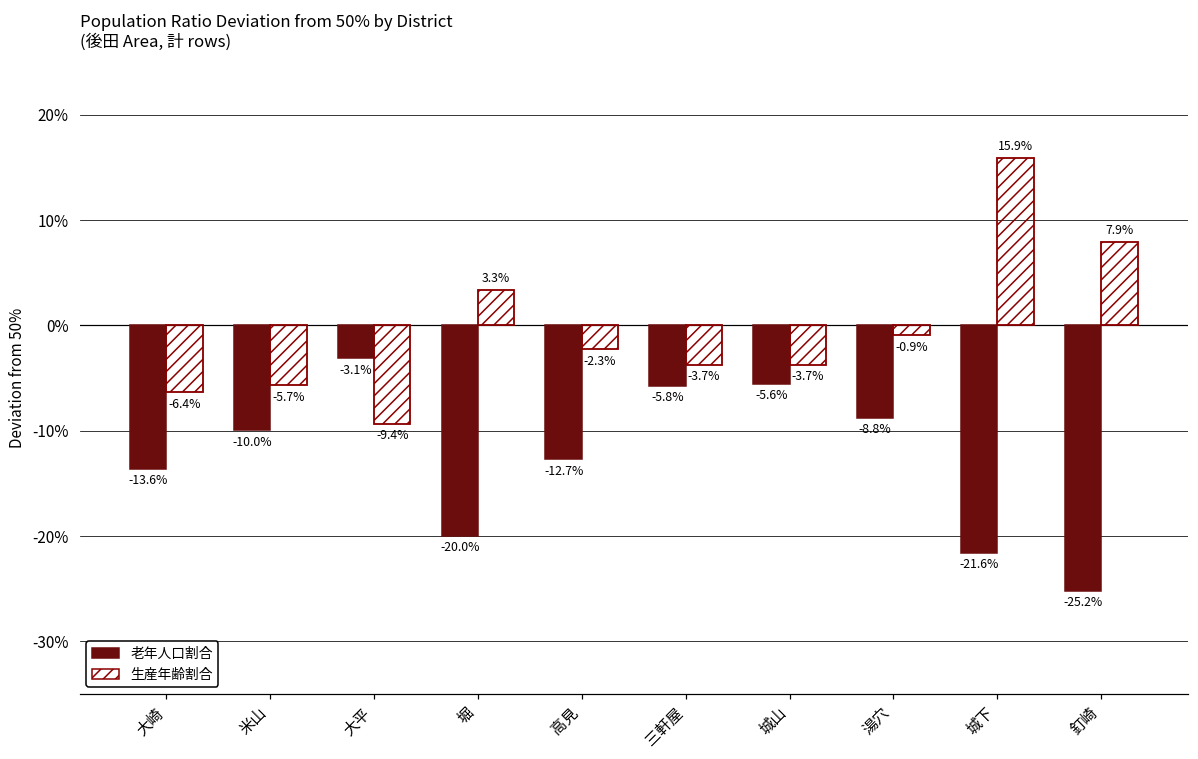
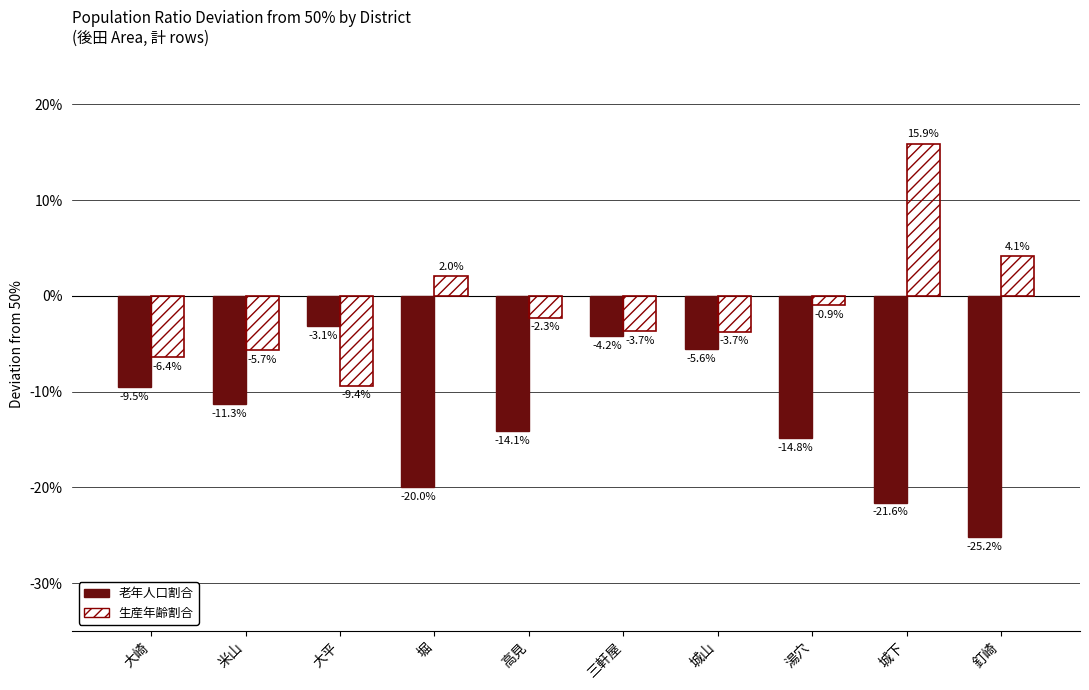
老年人口割合, 大崎: -13.6% -> -9.5%
老年人口割合, 米山: -10.0% -> -11.3%
生産年齢割合, 堀: 3.3% -> 2.0%
老年人口割合, 高見: -12.7% -> -14.1%
老年人口割合, 三軒屋: -5.8% -> -4.2%
老年人口割合, 湯穴: -8.8% -> -14.8%
生産年齢割合, 釘崎: 7.9% -> 4.1%
